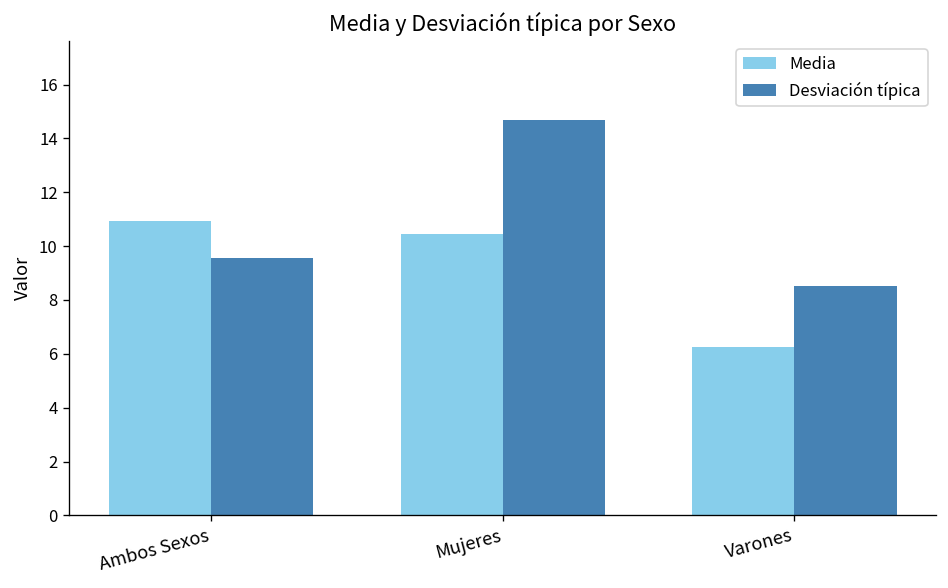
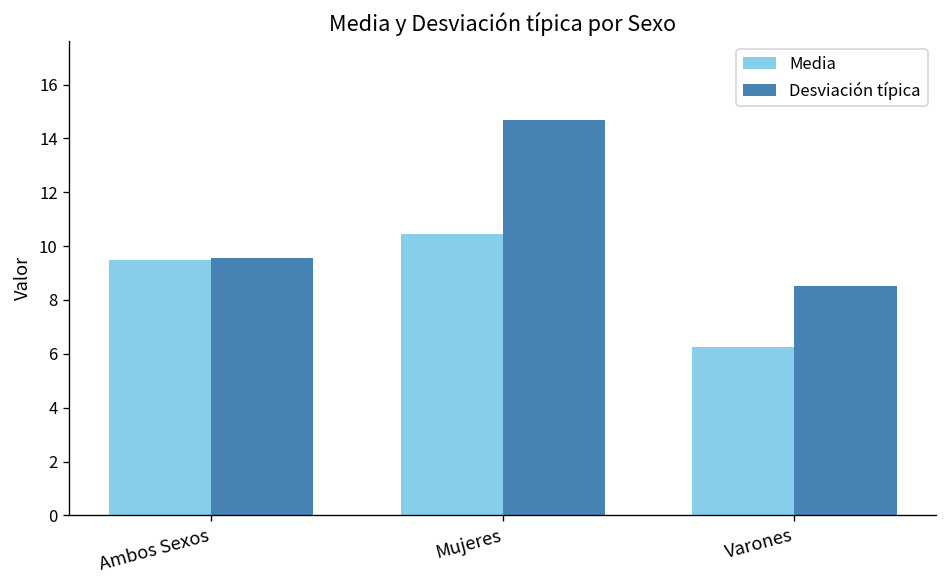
Media, Ambos Sexos: 10.9 -> 9.5
